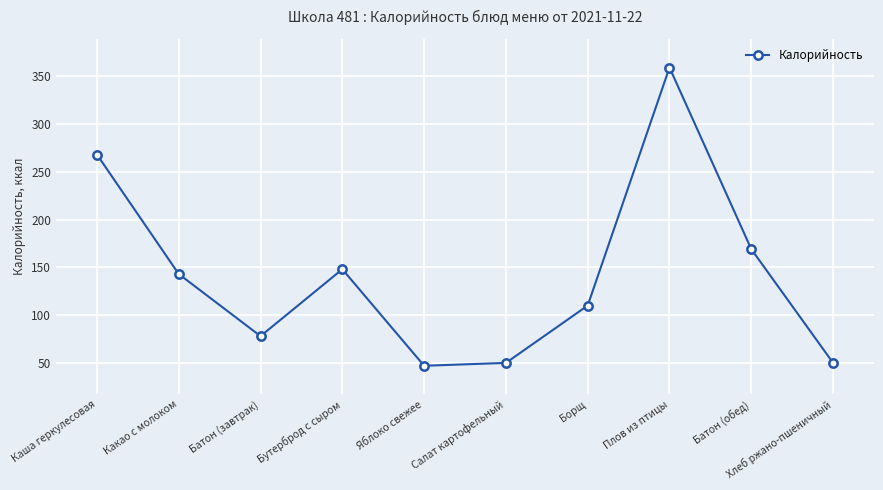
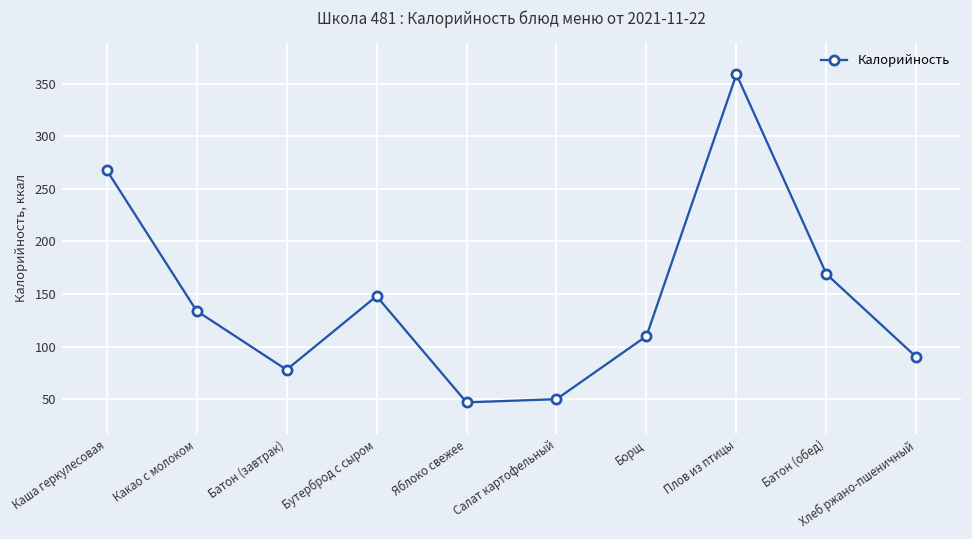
Какао с молоком: 140 -> 130
Хлеб ржано-пшеничный: 50 -> 90
